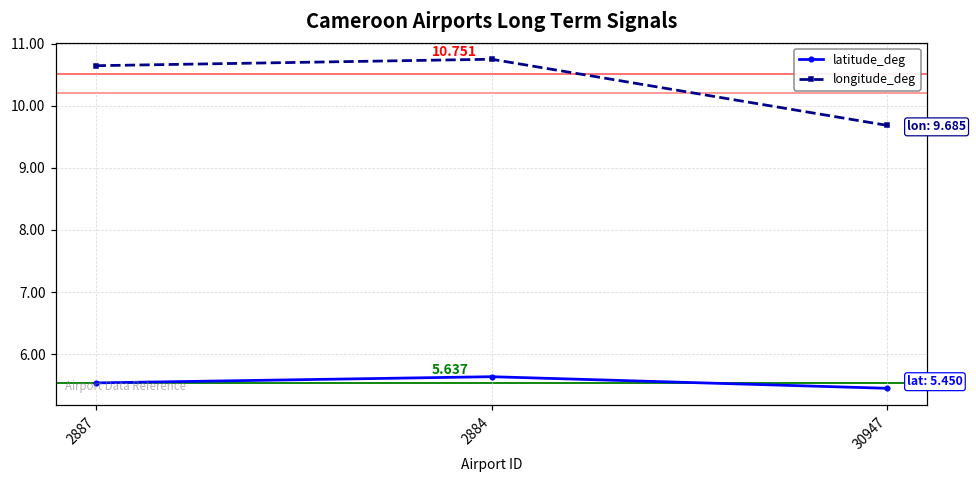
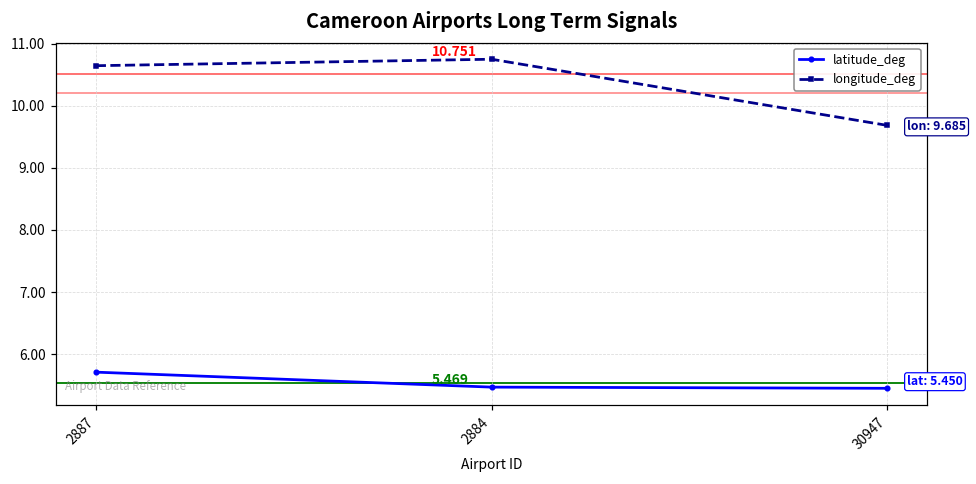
latitude_deg, 2887: 5.5 -> 5.7
latitude_deg, 2884: 5.637 -> 5.469
